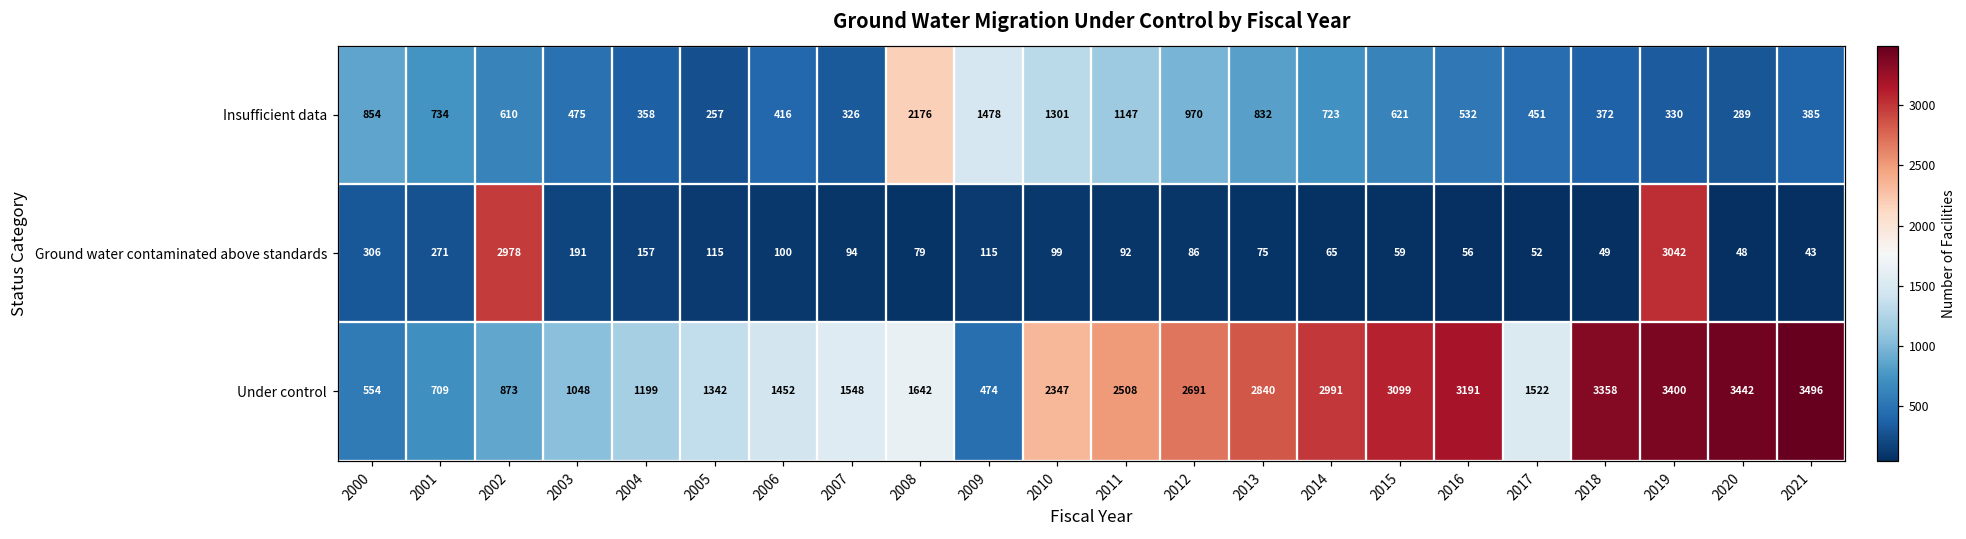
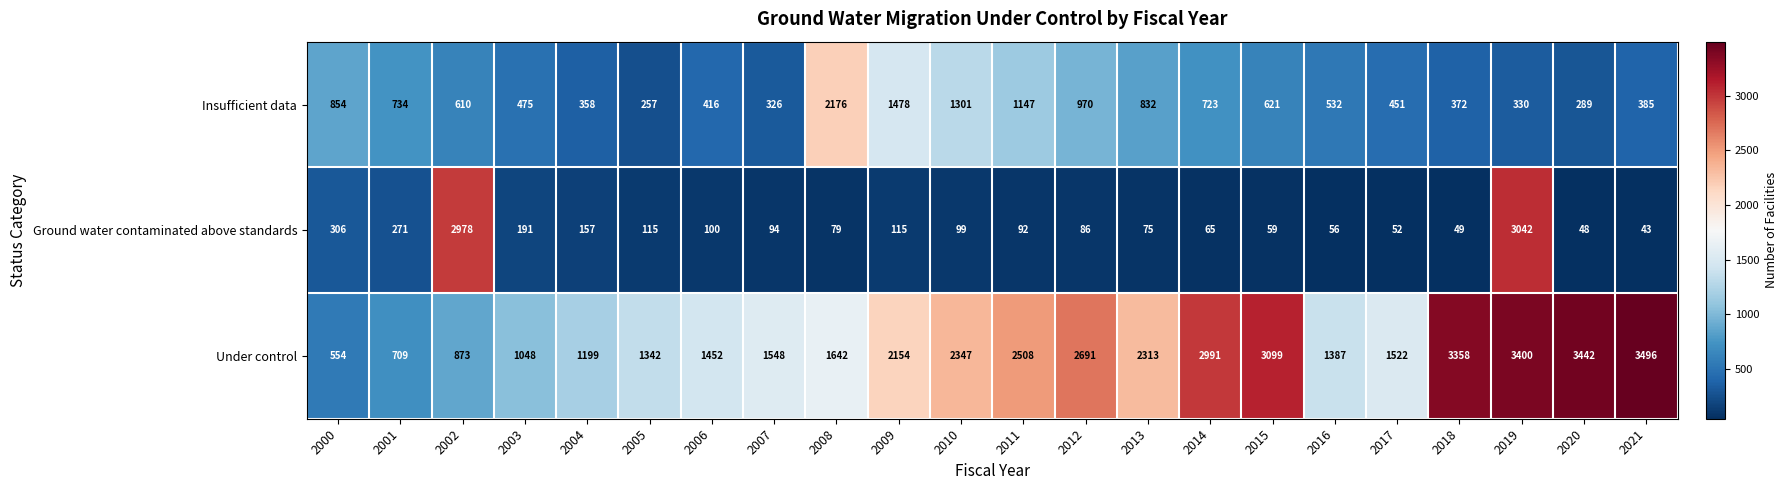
Under control, 2009: 474 -> 2154
Under control, 2013: 2840 -> 2313
Under control, 2016: 3191 -> 1387
